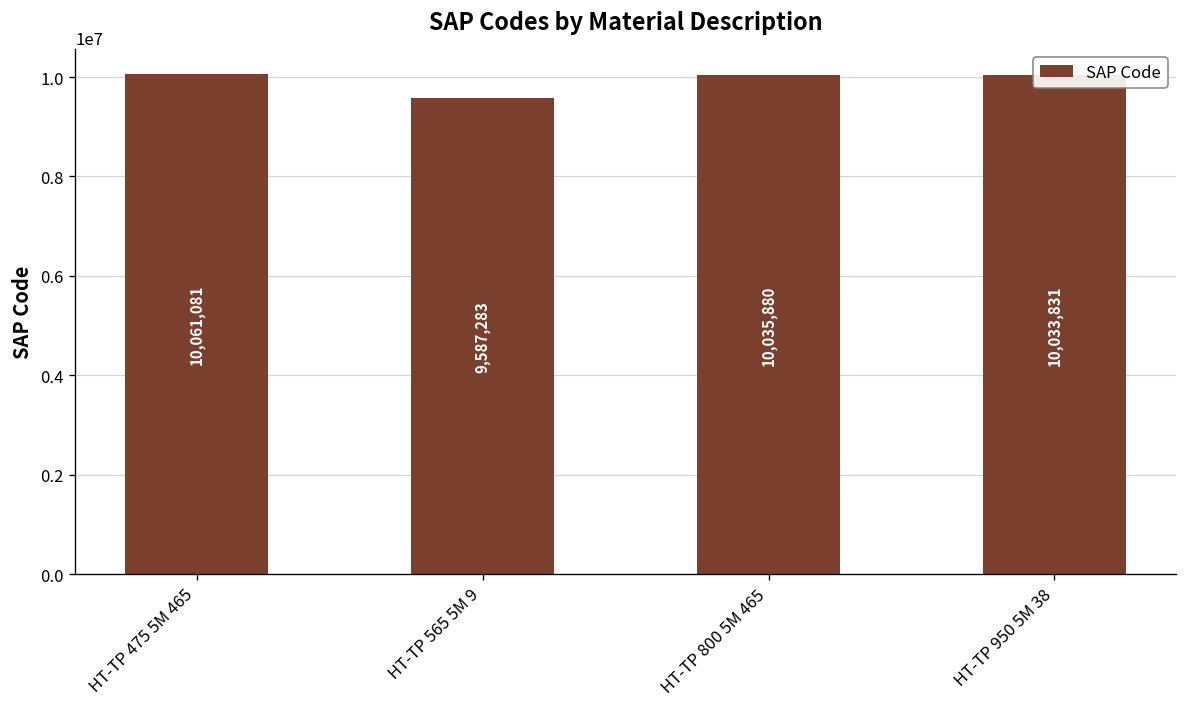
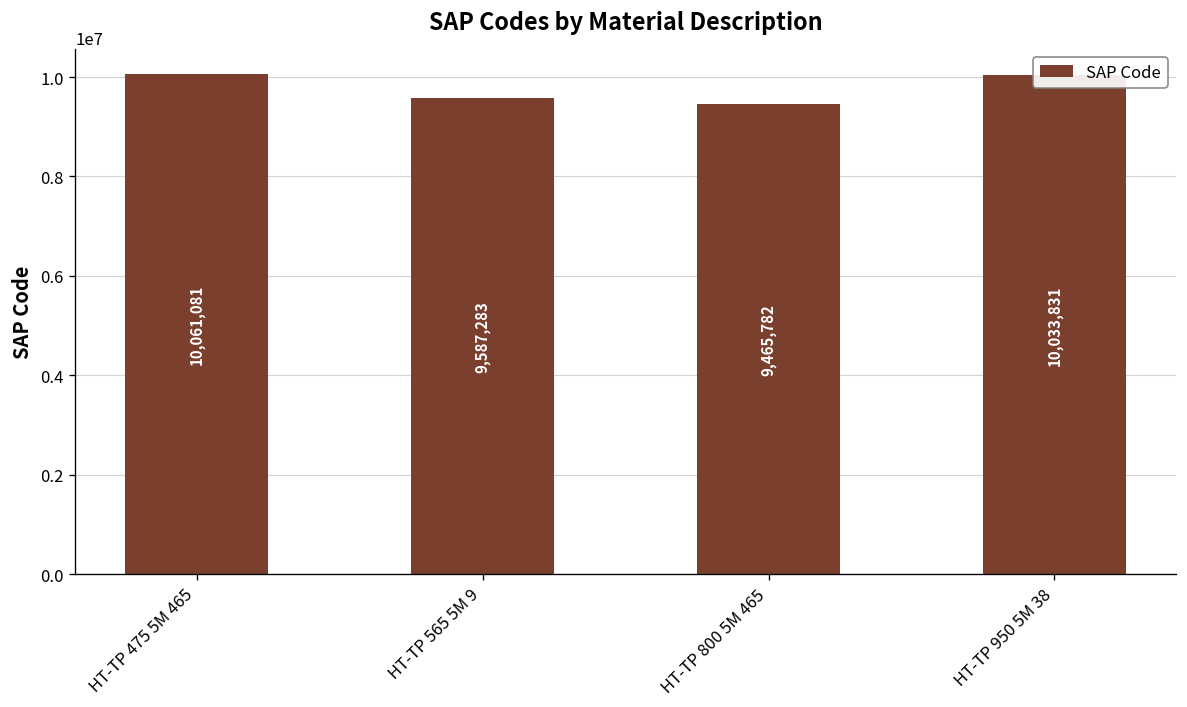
HT-TP 800 5M 465: 10,035,880 -> 9,465,782
